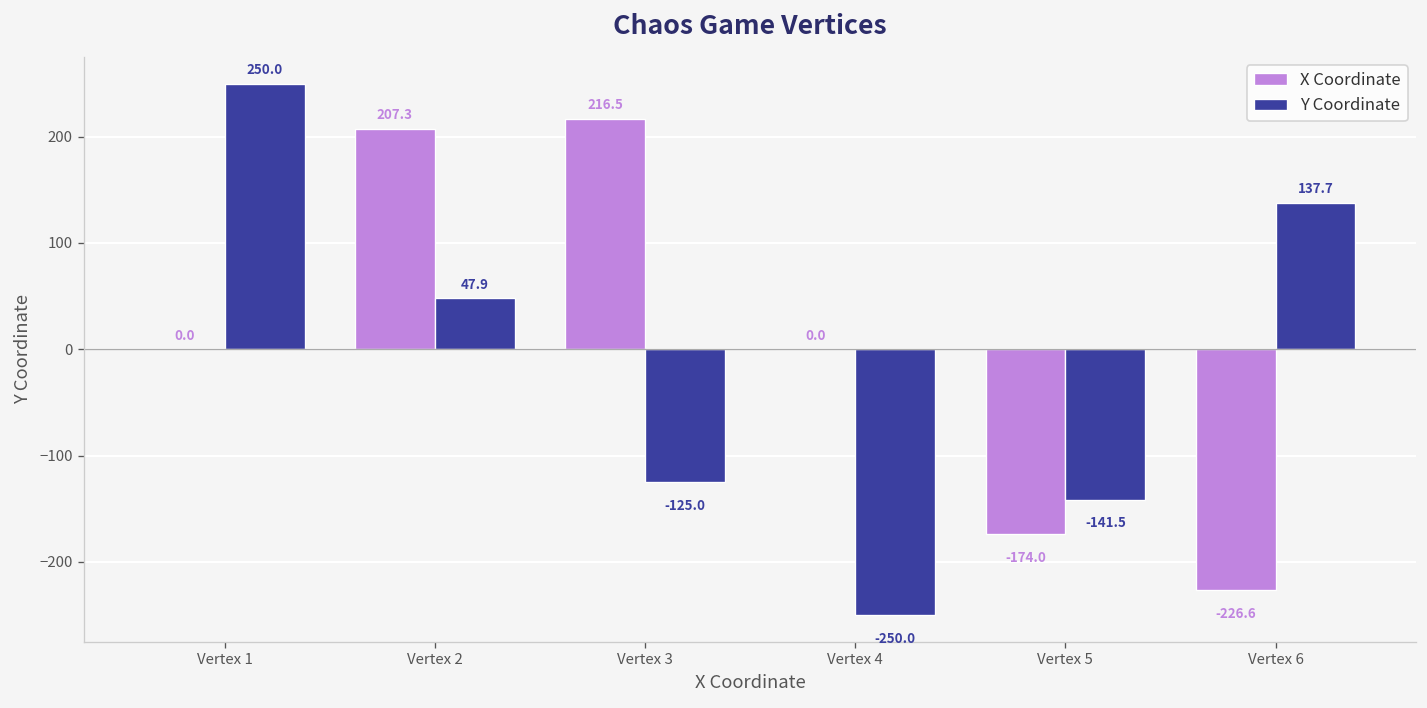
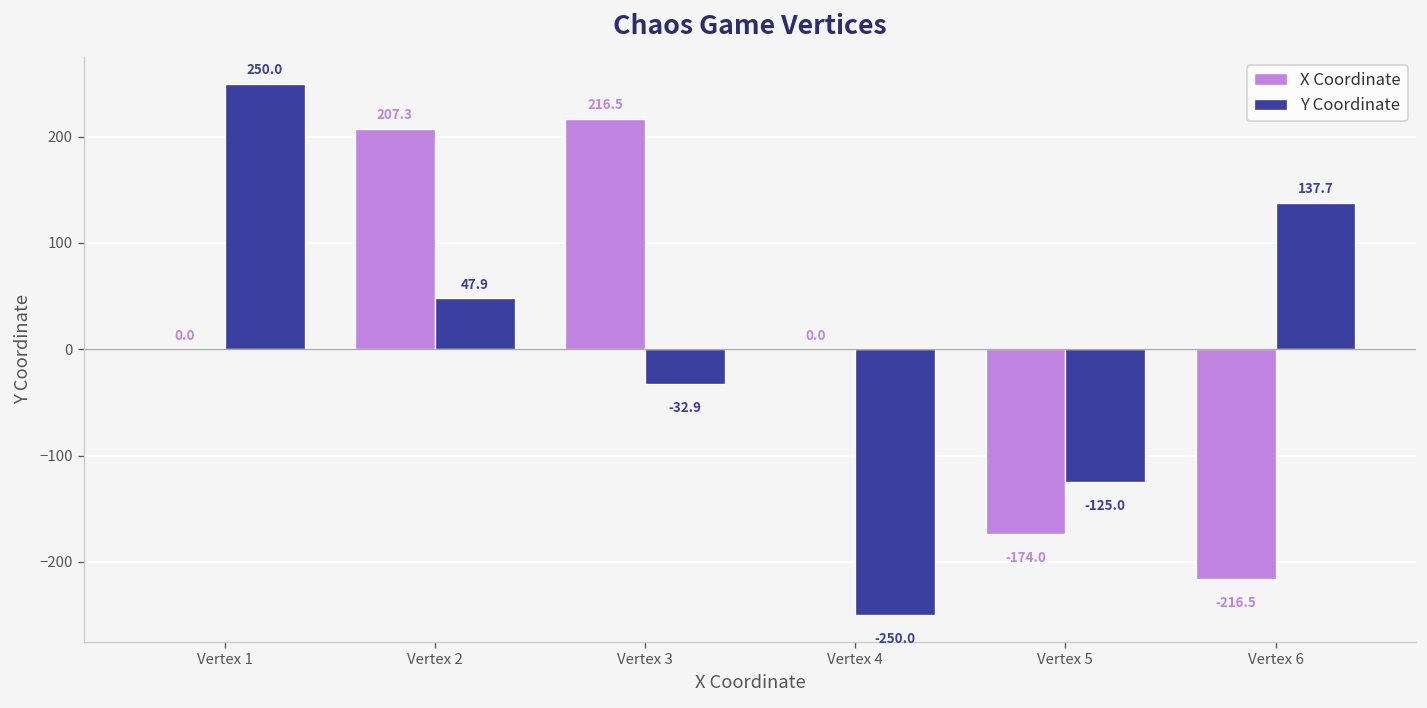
Y Coordinate, Vertex 3: -125.0 -> -32.9
Y Coordinate, Vertex 5: -141.5 -> -125.0
X Coordinate, Vertex 6: -226.6 -> -216.5
